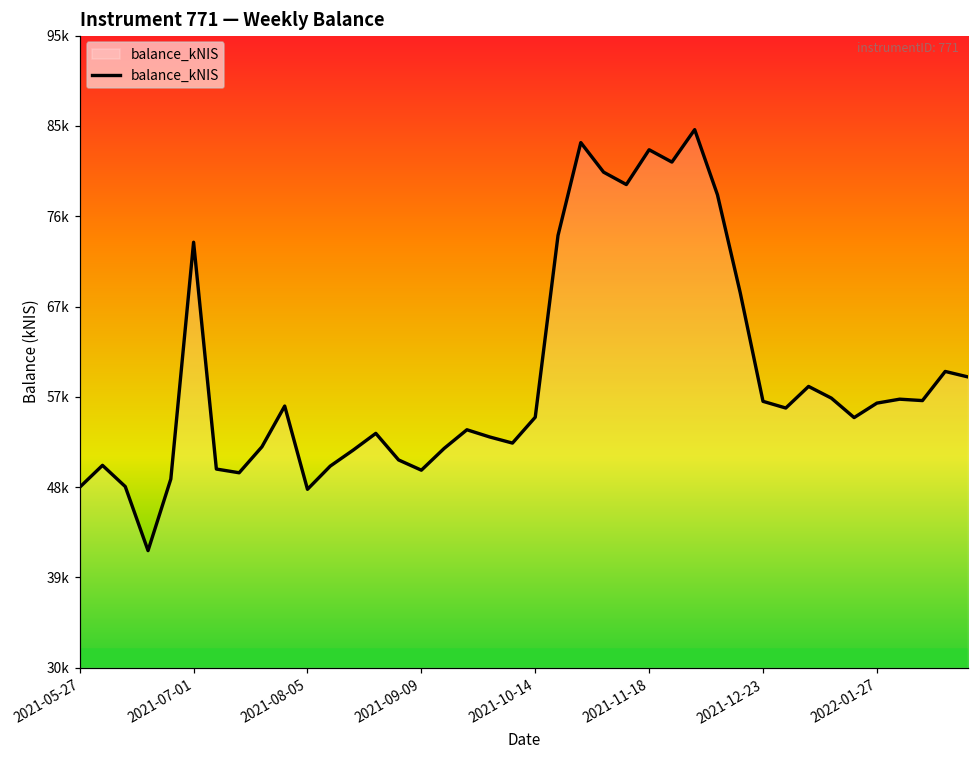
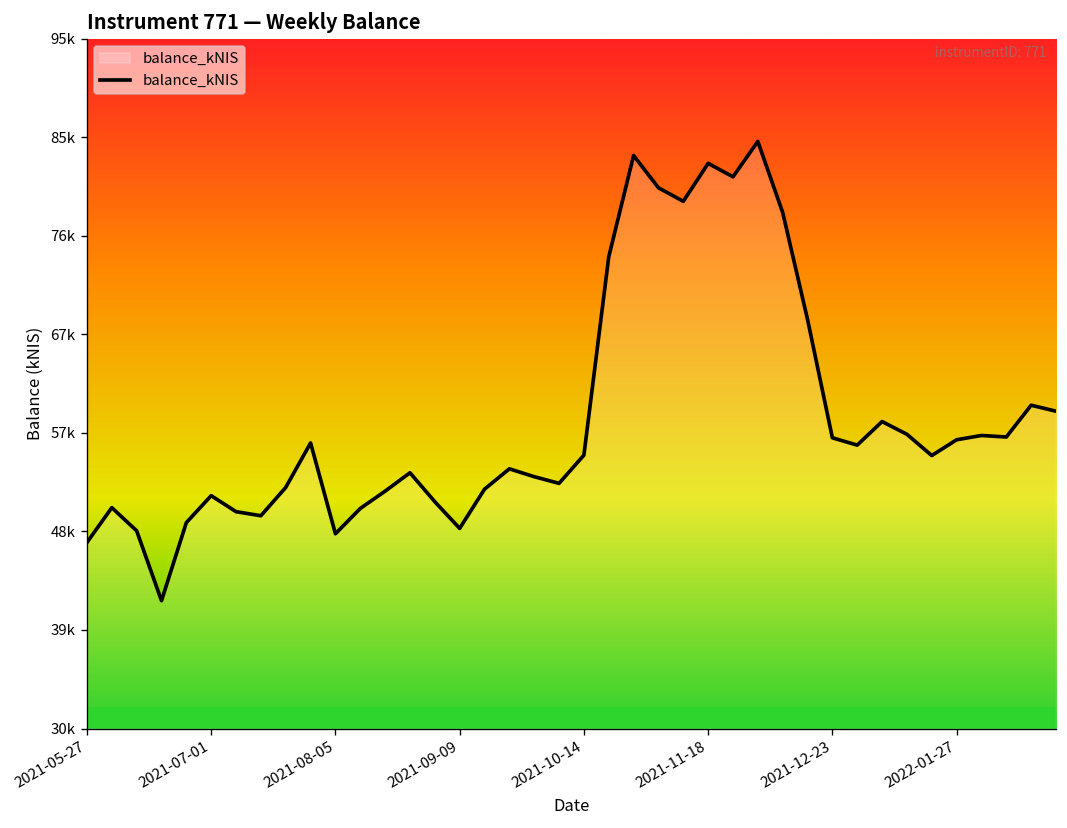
2021-05-27: 49000 -> 48000
2021-07-01: 74000 -> 52000
2021-09-09: 50000 -> 49000
